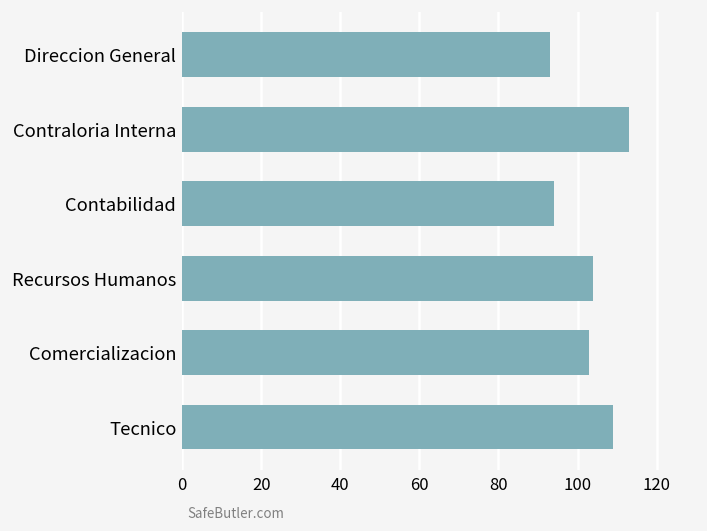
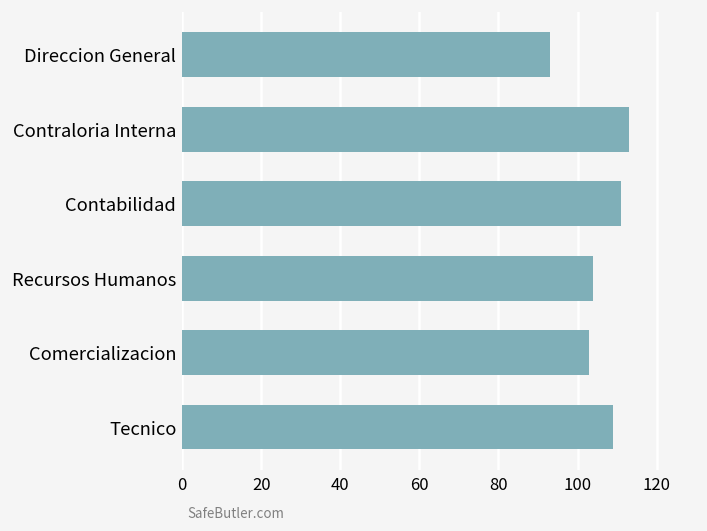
Contabilidad: 94 -> 111
